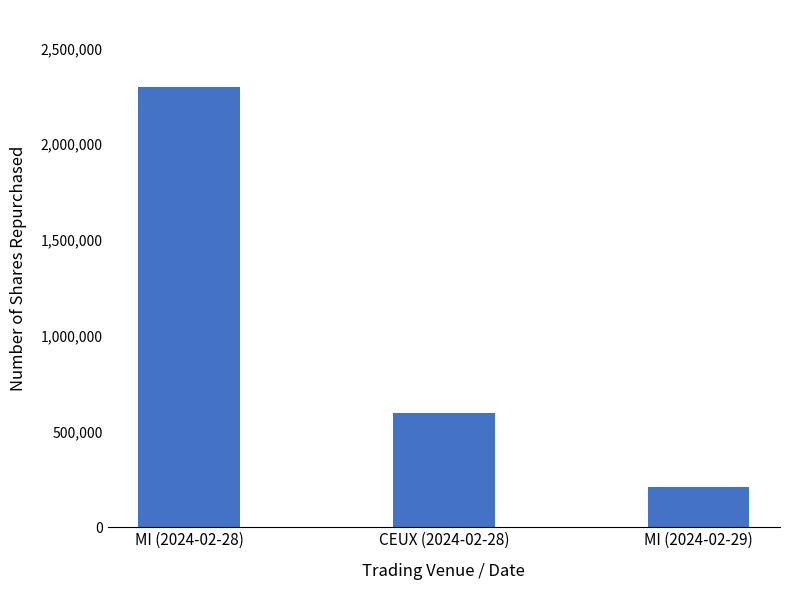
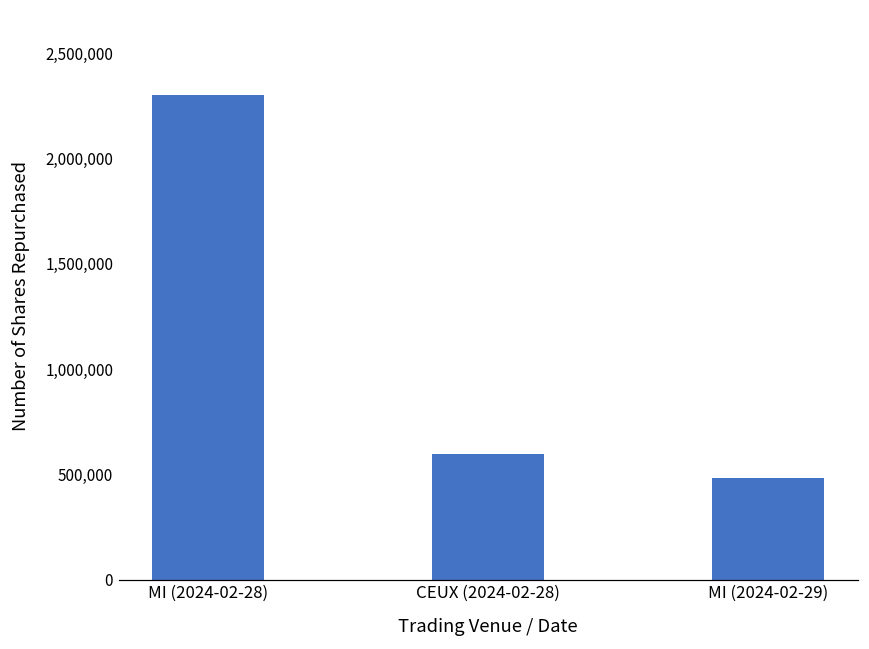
MI (2024-02-29): 210,000 -> 480,000
